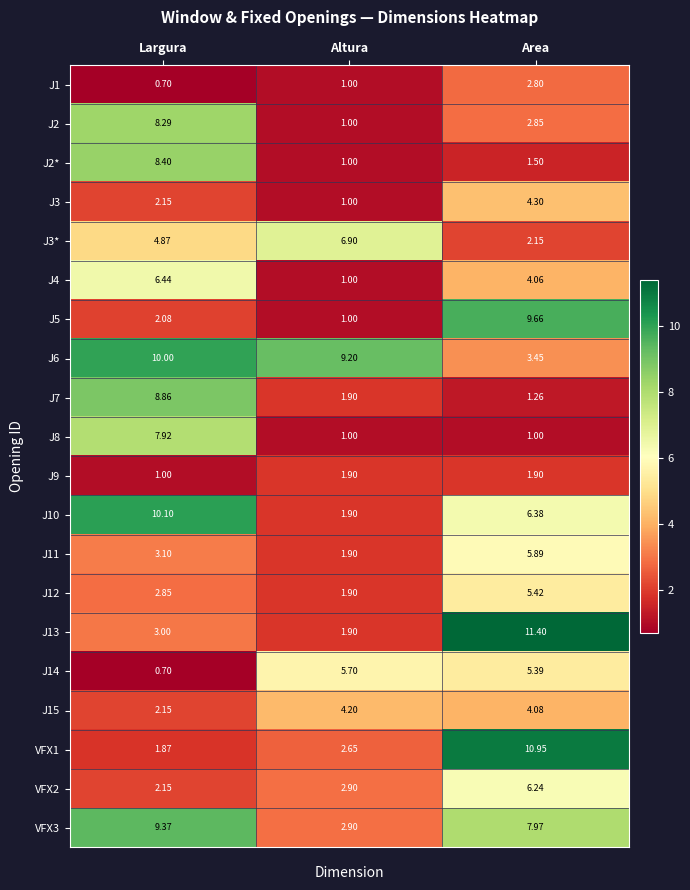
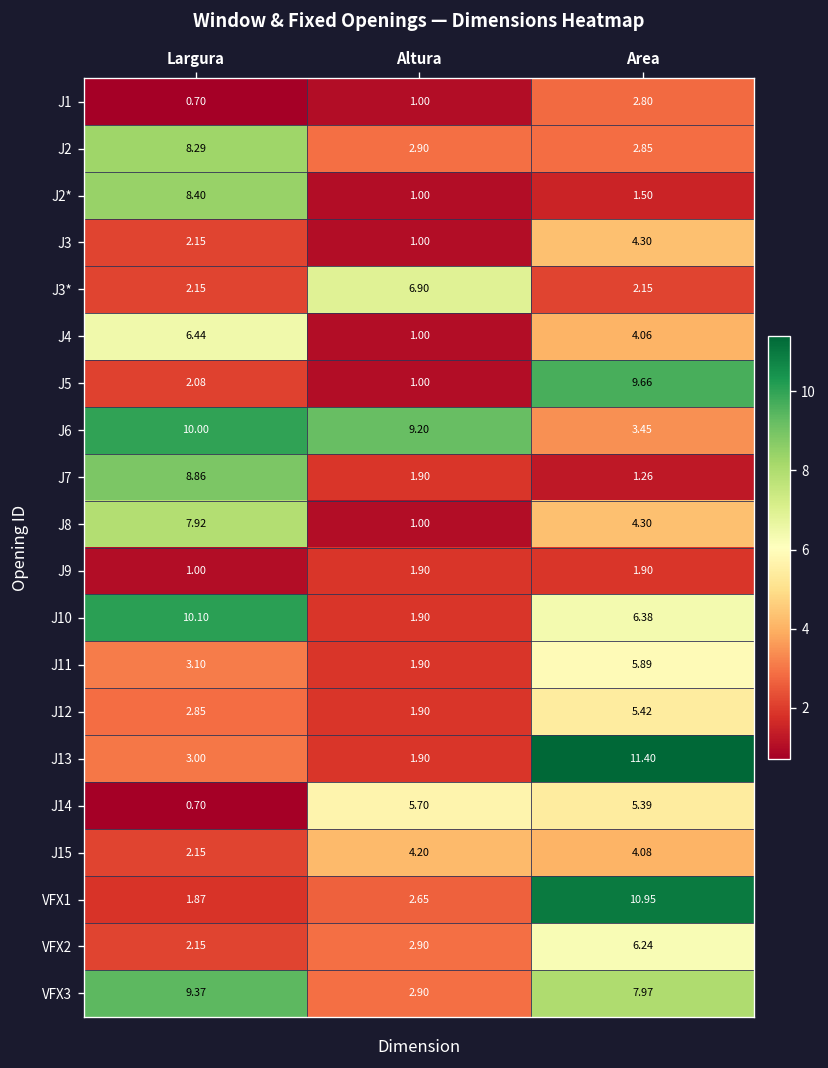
J2, Altura: 1.00 -> 2.90
J3*, Largura: 4.87 -> 2.15
J8, Area: 1.00 -> 4.30
